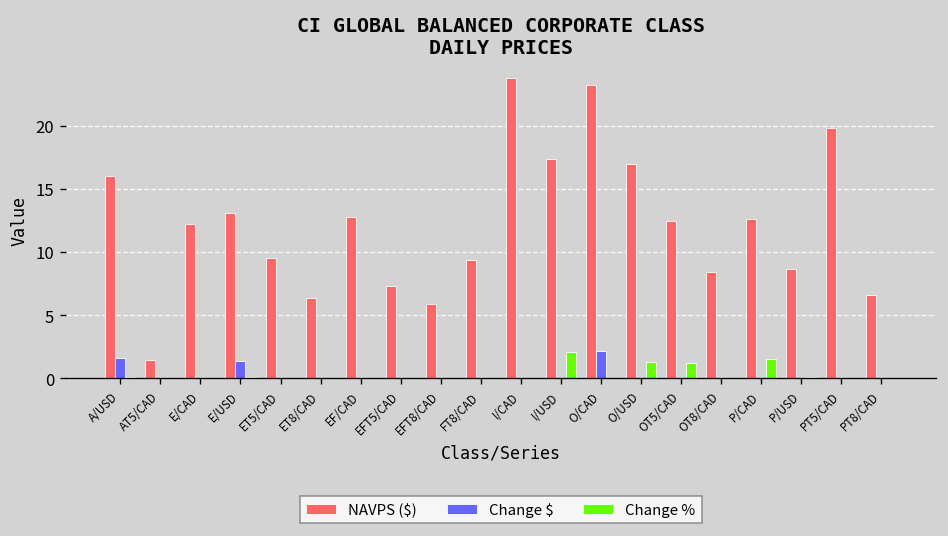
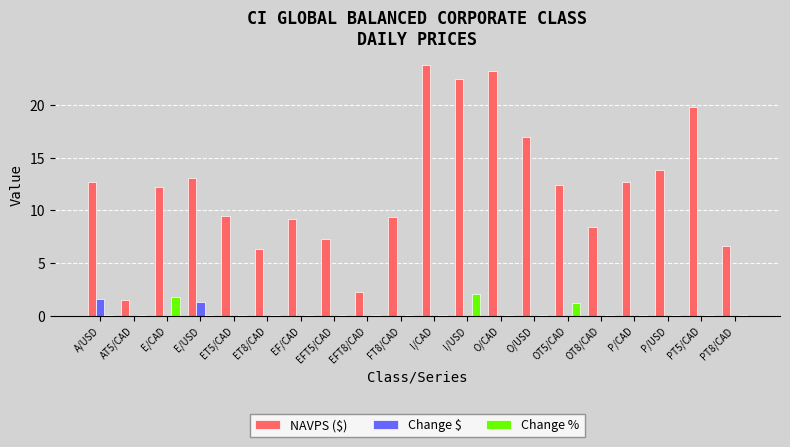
NAVPS ($), A/USD: 16.0 -> 12.7
Change %, E/CAD: 0.1 -> 1.8
NAVPS ($), EF/CAD: 12.8 -> 9.2
NAVPS ($), EFT8/CAD: 5.9 -> 2.3
NAVPS ($), I/USD: 17.4 -> 22.5
Change $, O/CAD: 2.2 -> 0.0
Change %, O/USD: 1.3 -> 0.1
Change %, P/CAD: 1.5 -> 0.1
NAVPS ($), P/USD: 8.7 -> 13.8
